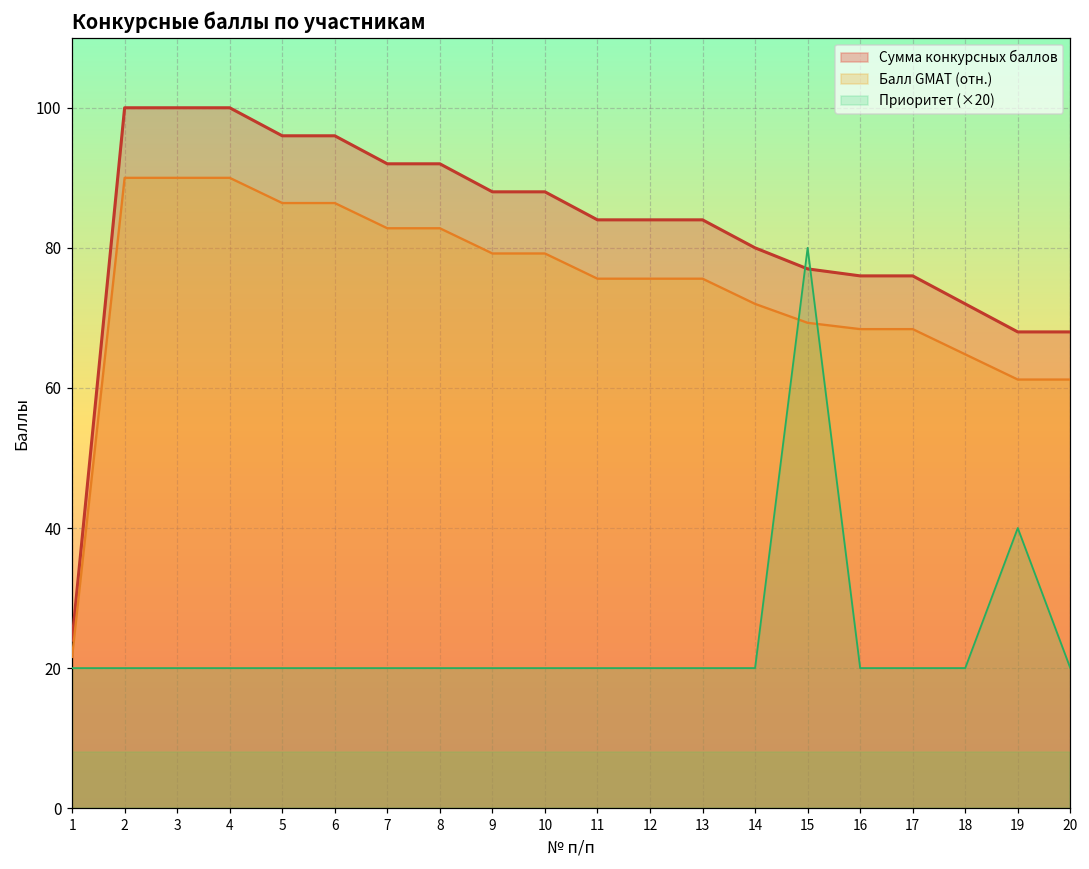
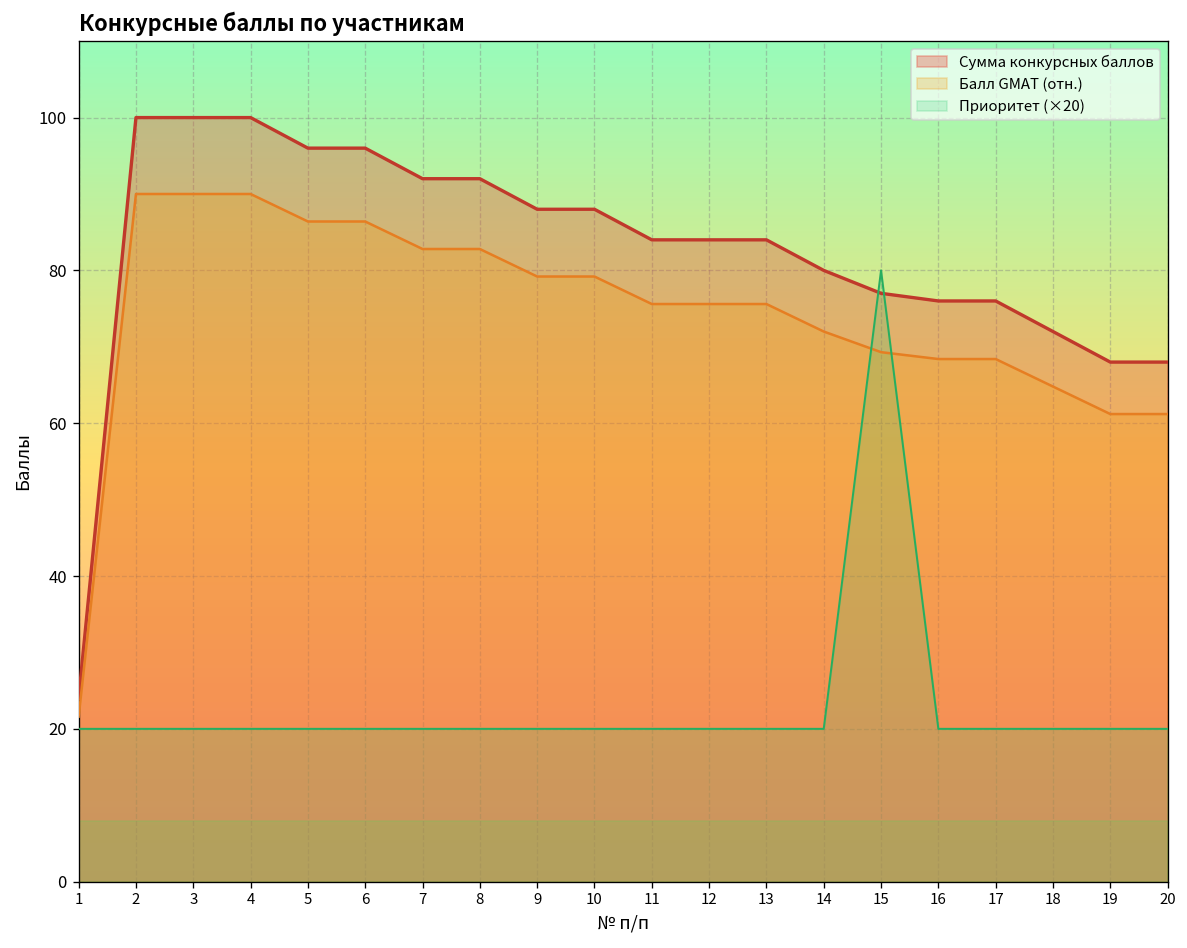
Приоритет (×20), 19: 40 -> 20
